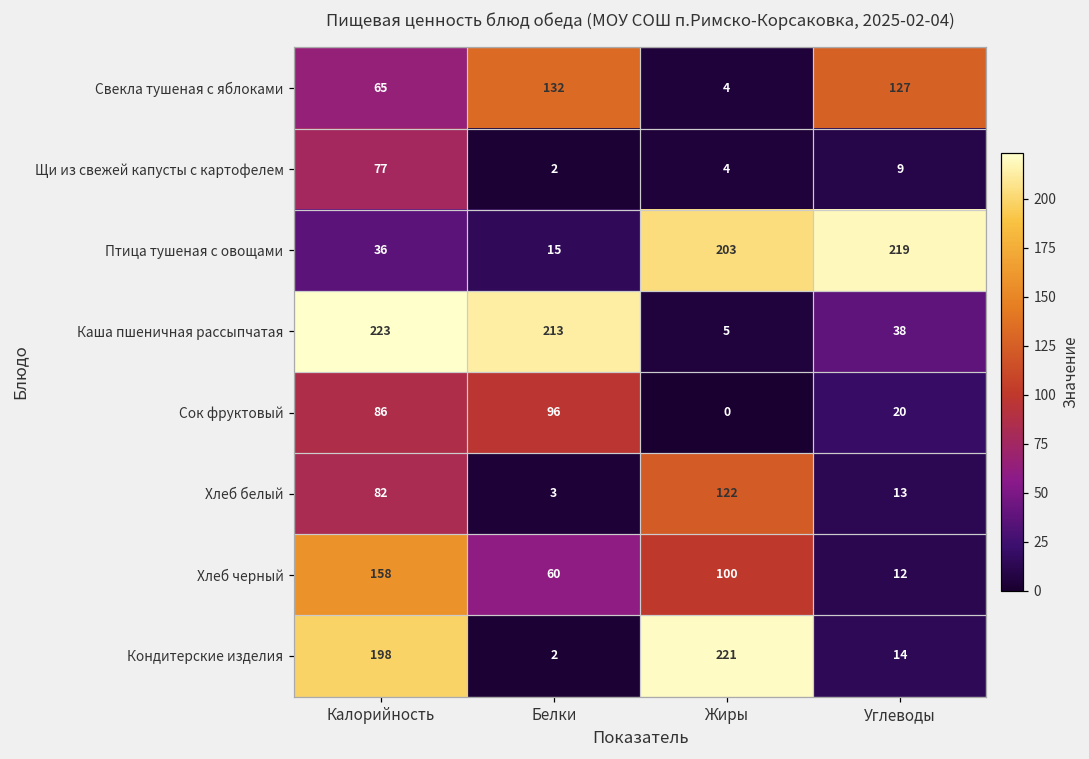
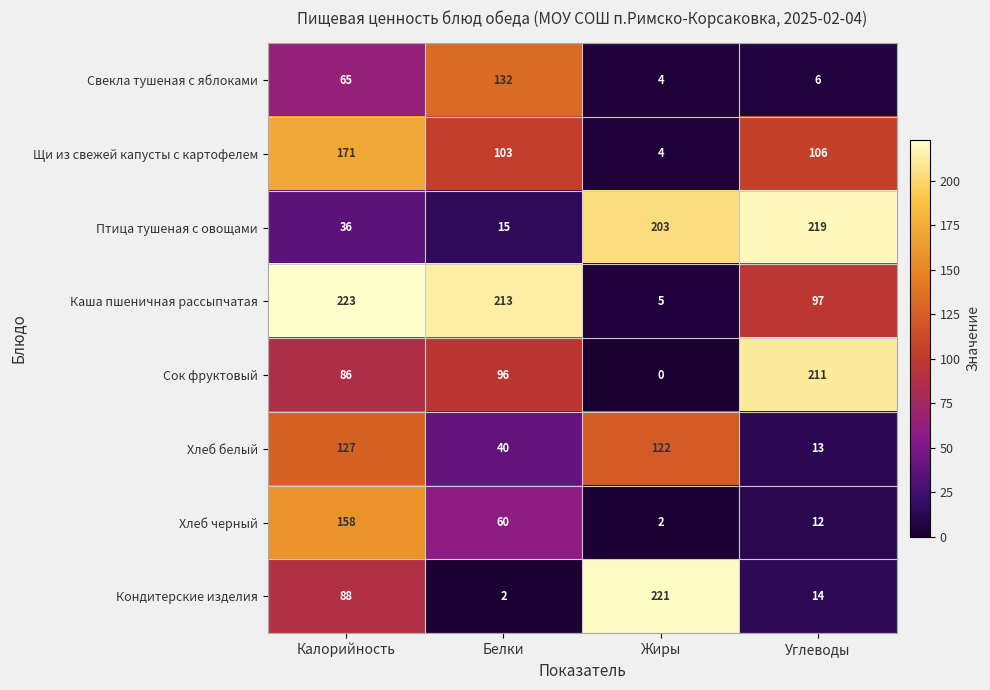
Свекла тушеная с яблоками, Углеводы: 127 -> 6
Щи из свежей капусты с картофелем, Калорийность: 77 -> 171
Щи из свежей капусты с картофелем, Белки: 2 -> 103
Щи из свежей капусты с картофелем, Углеводы: 9 -> 106
Каша пшеничная рассыпчатая, Углеводы: 38 -> 97
Сок фруктовый, Углеводы: 20 -> 211
Хлеб белый, Калорийность: 82 -> 127
Хлеб белый, Белки: 3 -> 40
Хлеб черный, Жиры: 100 -> 2
Кондитерские изделия, Калорийность: 198 -> 88
